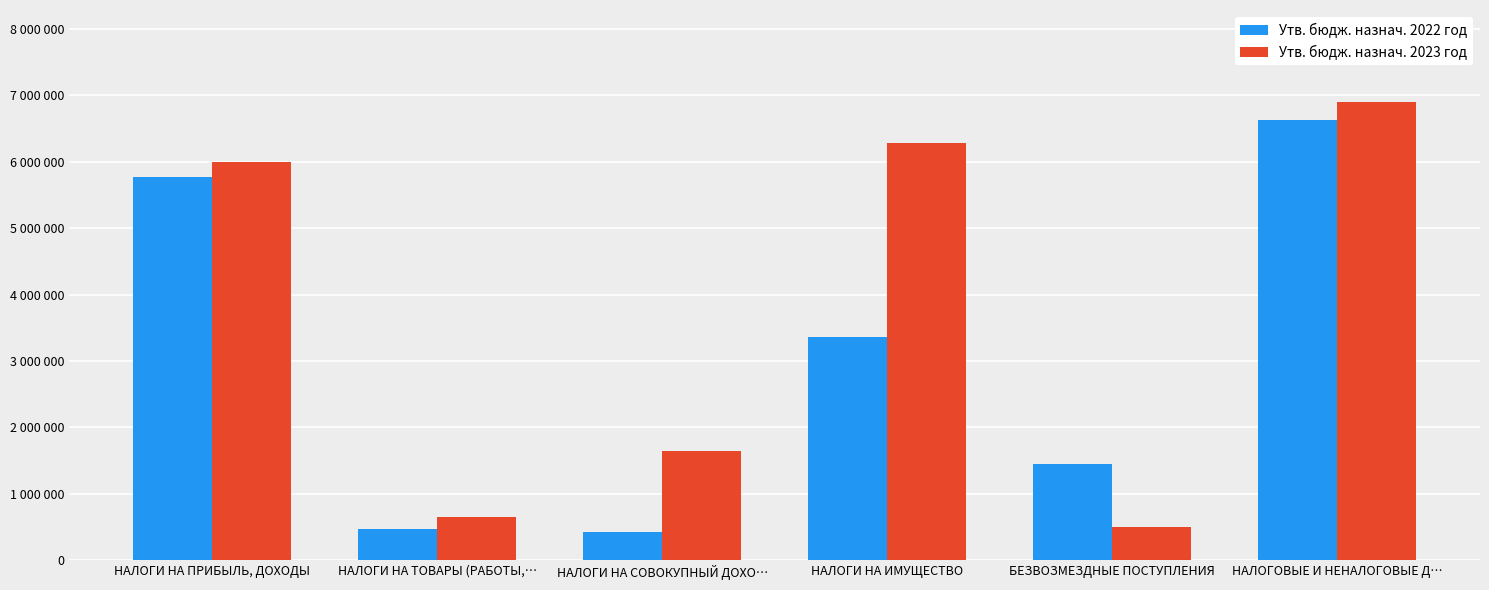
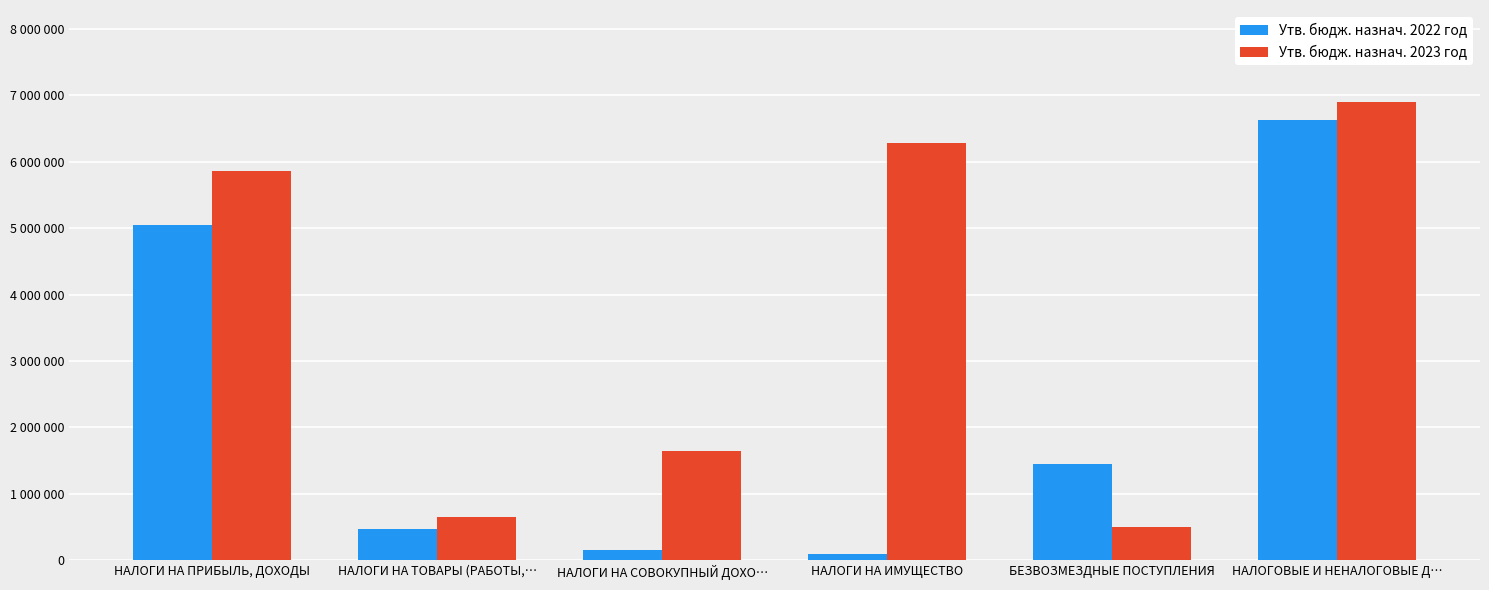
Утв. бюдж. назнач. 2022 год, НАЛОГИ НА ПРИБЫЛЬ, ДОХОДЫ: 5800000 -> 5000000
Утв. бюдж. назнач. 2023 год, НАЛОГИ НА ПРИБЫЛЬ, ДОХОДЫ: 6000000 -> 5900000
Утв. бюдж. назнач. 2022 год, НАЛОГИ НА СОВОКУПНЫЙ ДОХО…: 400000 -> 200000
Утв. бюдж. назнач. 2022 год, НАЛОГИ НА ИМУЩЕСТВО: 3400000 -> 100000
